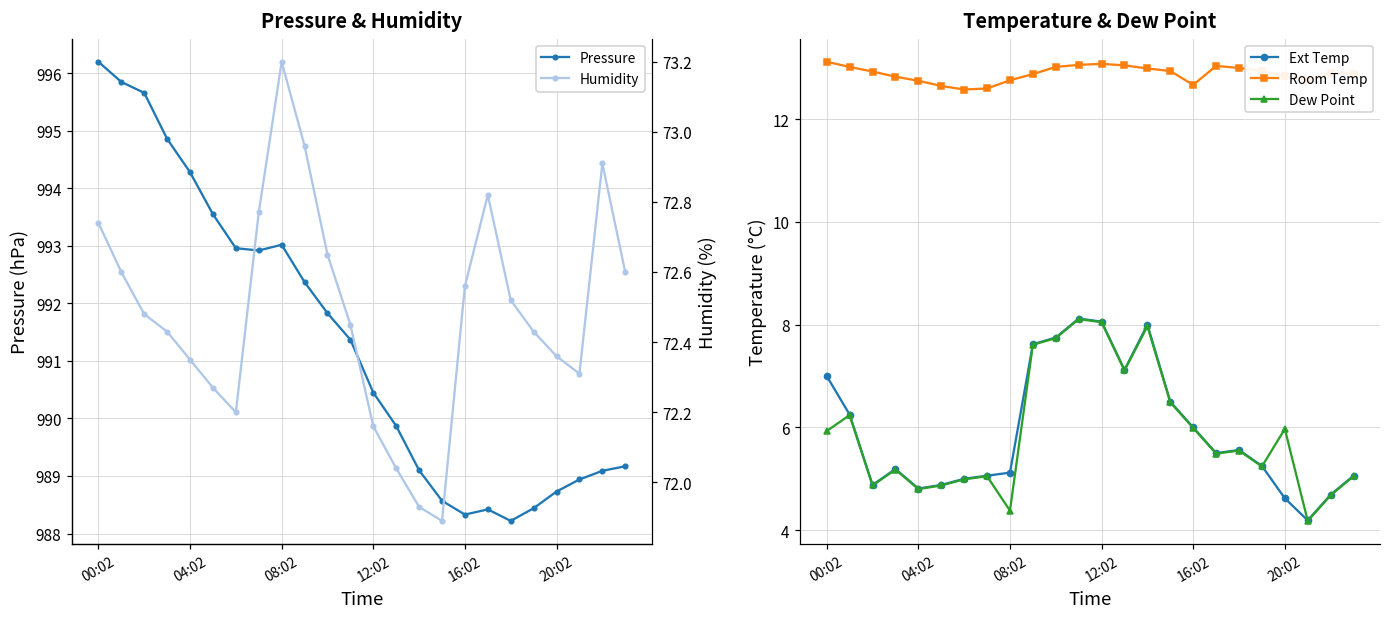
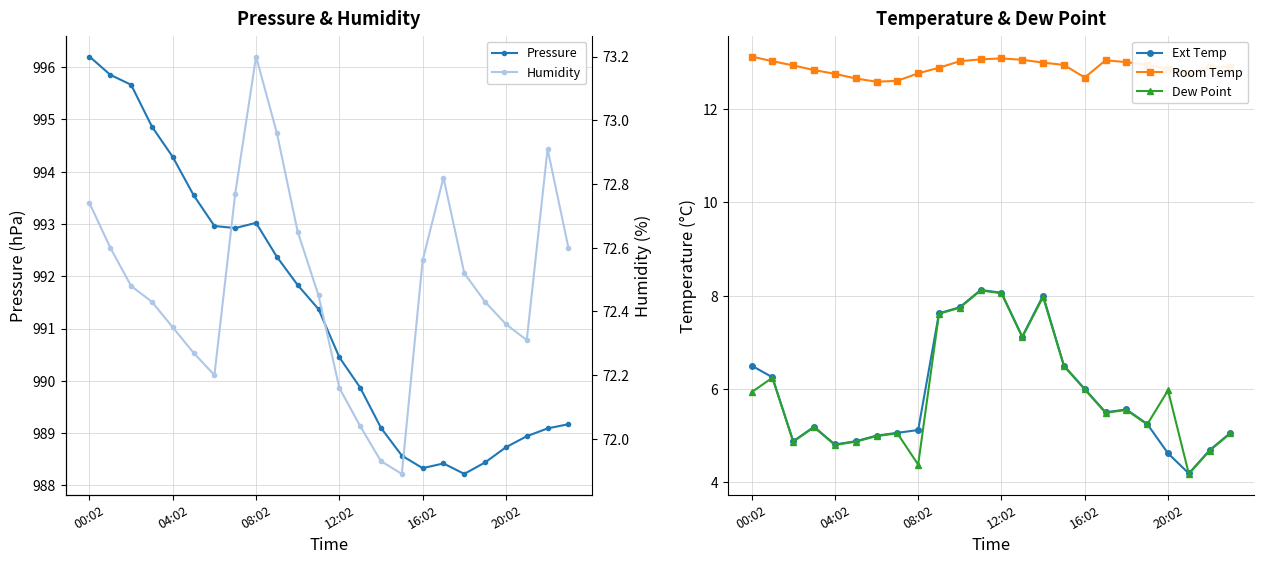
Temperature & Dew Point, Ext Temp, 00:02: 7.0 -> 6.5
